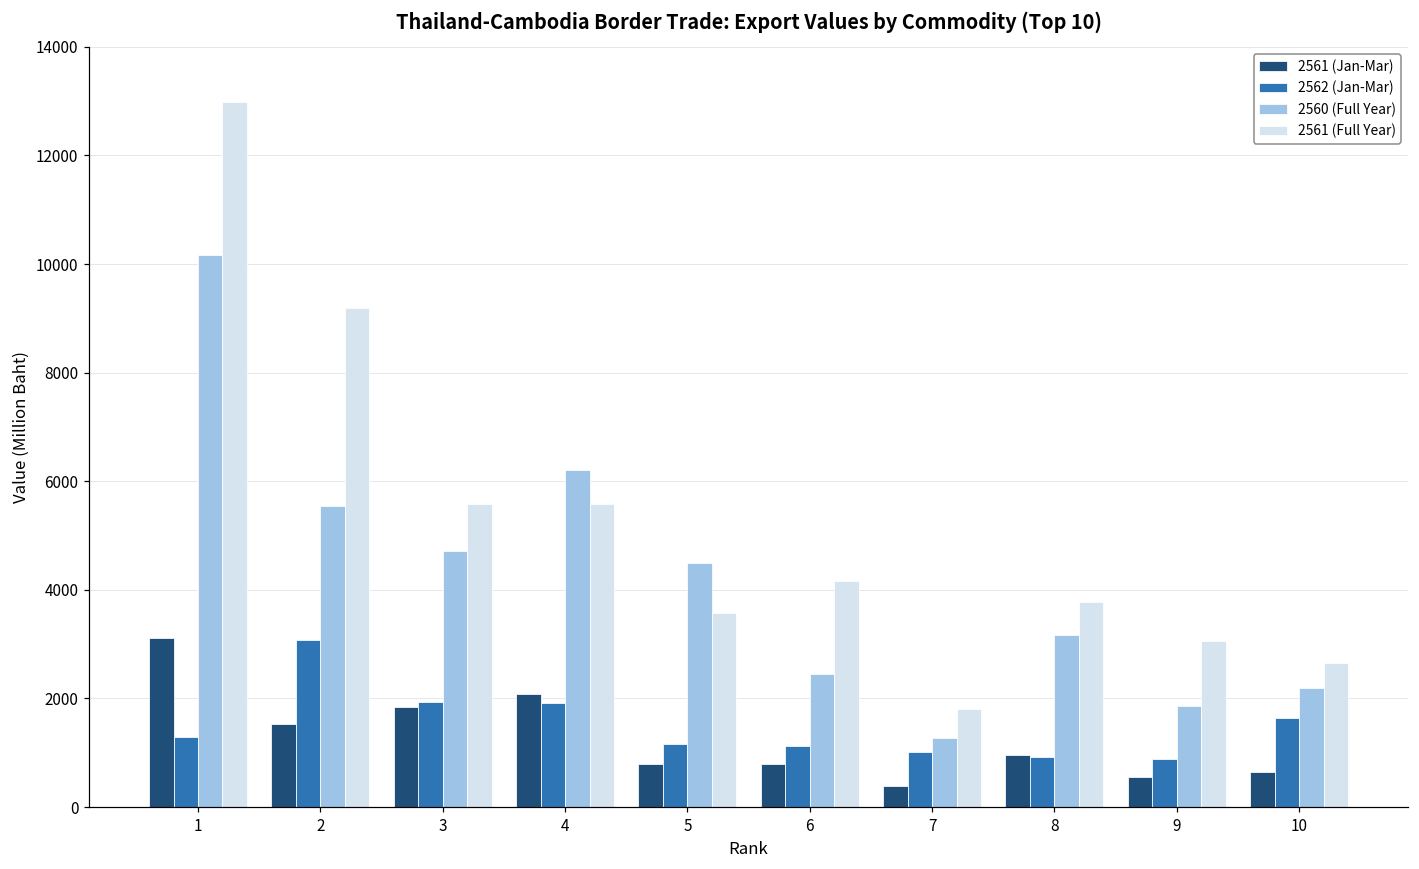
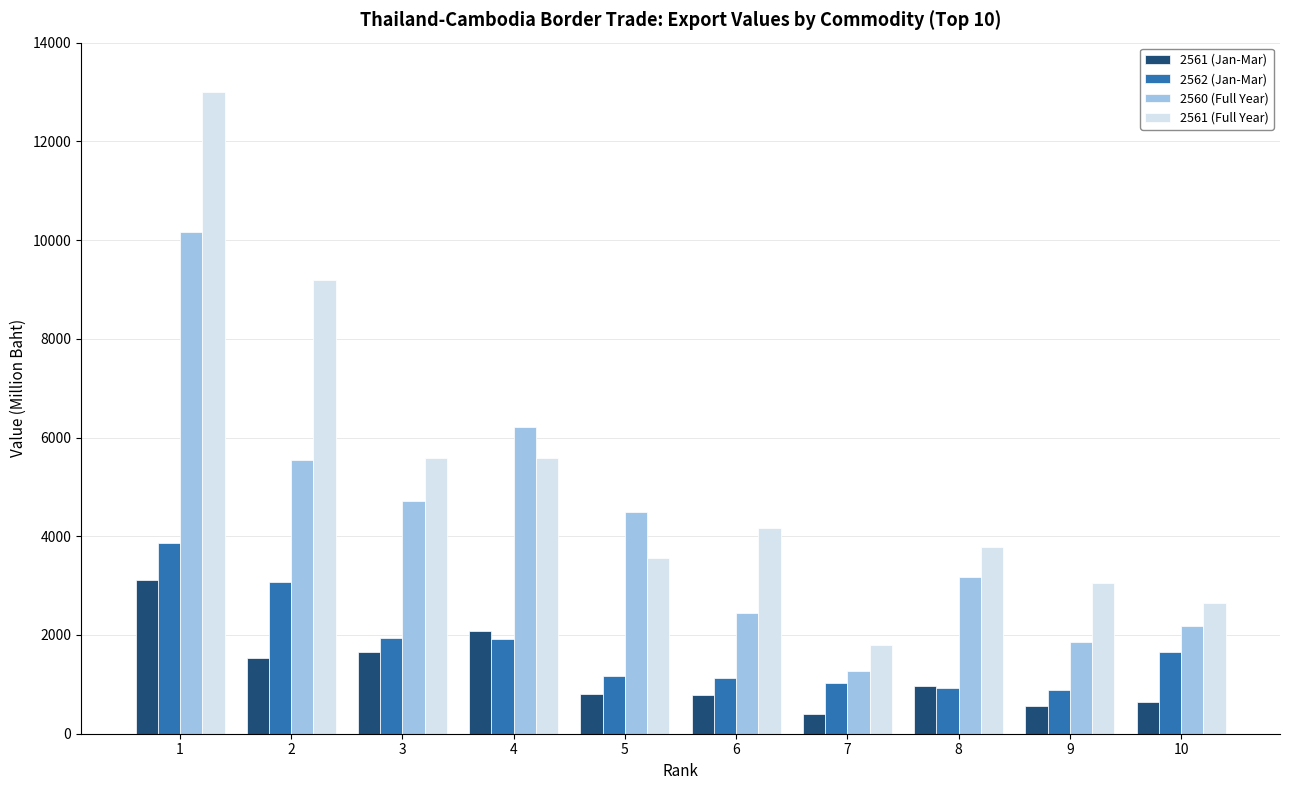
2562 (Jan-Mar), 1: 1300 -> 3900
2561 (Jan-Mar), 3: 1800 -> 1700
